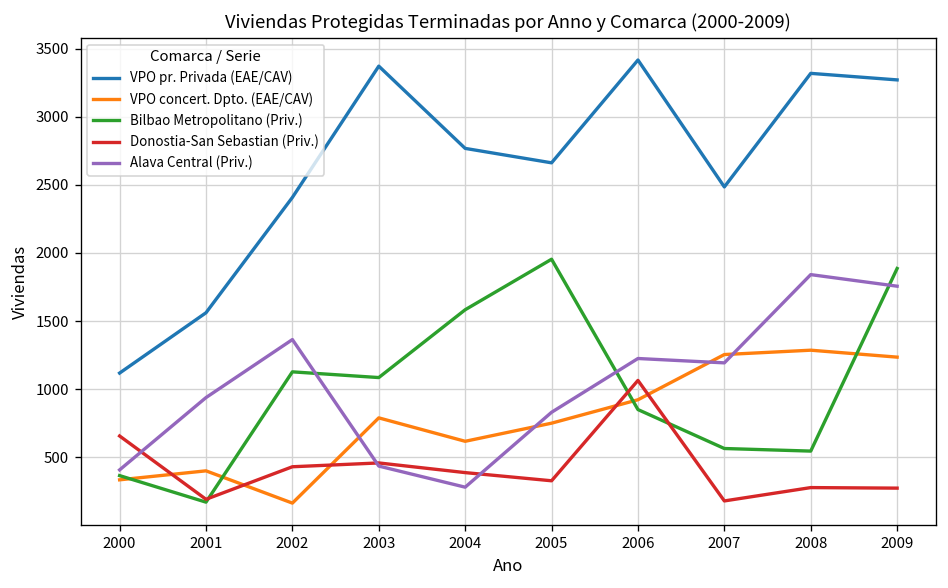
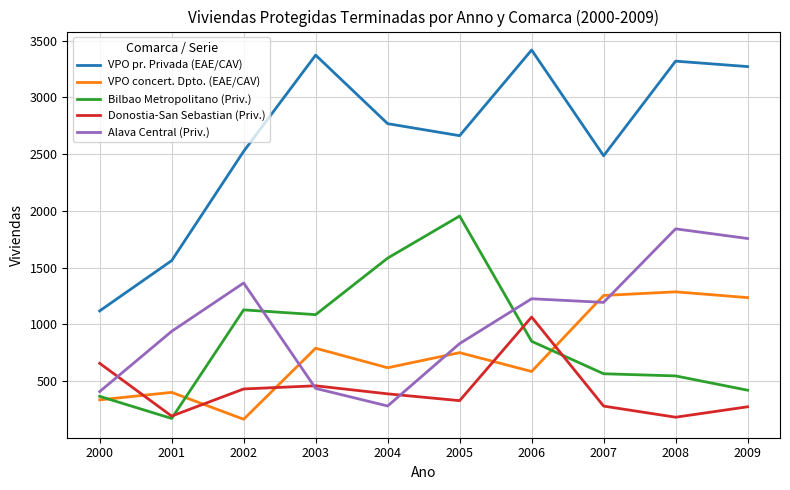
VPO pr. Privada (EAE/CAV), 2002: 2410 -> 2520
VPO concert. Dpto. (EAE/CAV), 2006: 920 -> 580
Donostia-San Sebastian (Priv.), 2007: 180 -> 280
Donostia-San Sebastian (Priv.), 2008: 280 -> 180
Bilbao Metropolitano (Priv.), 2009: 1890 -> 420
